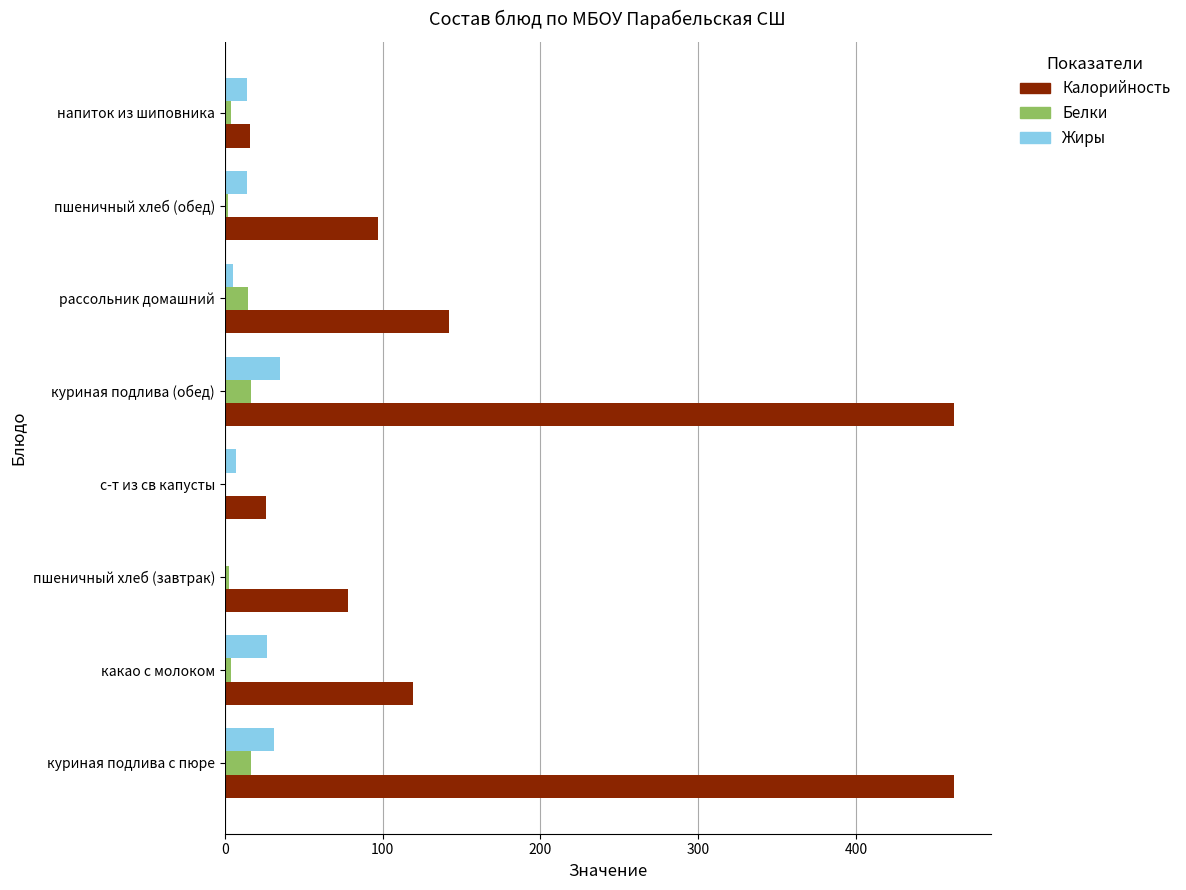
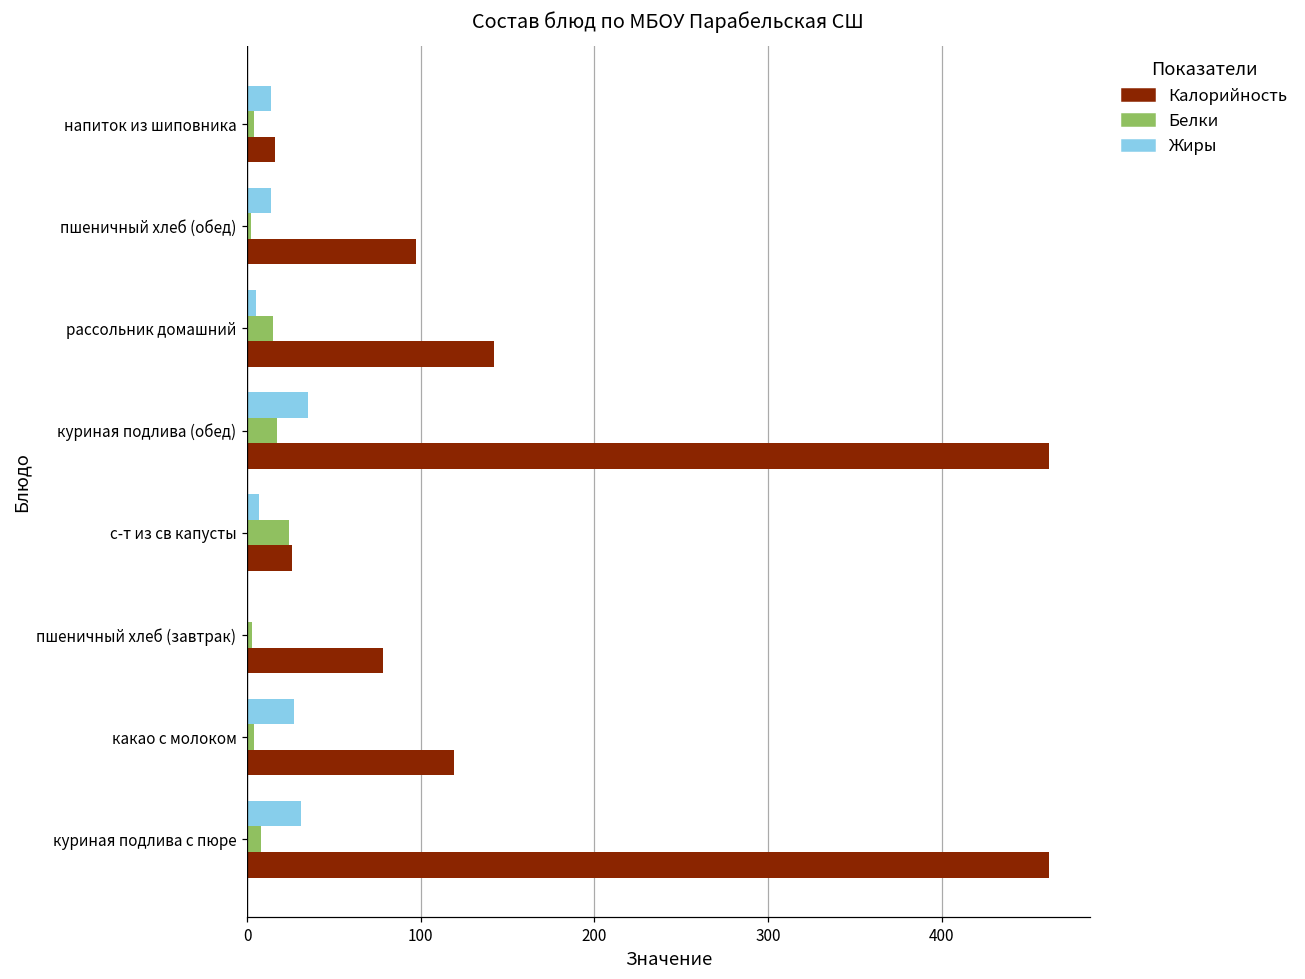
Белки, с-т из св капусты: 1 -> 24
Белки, куриная подлива с пюре: 17 -> 8
